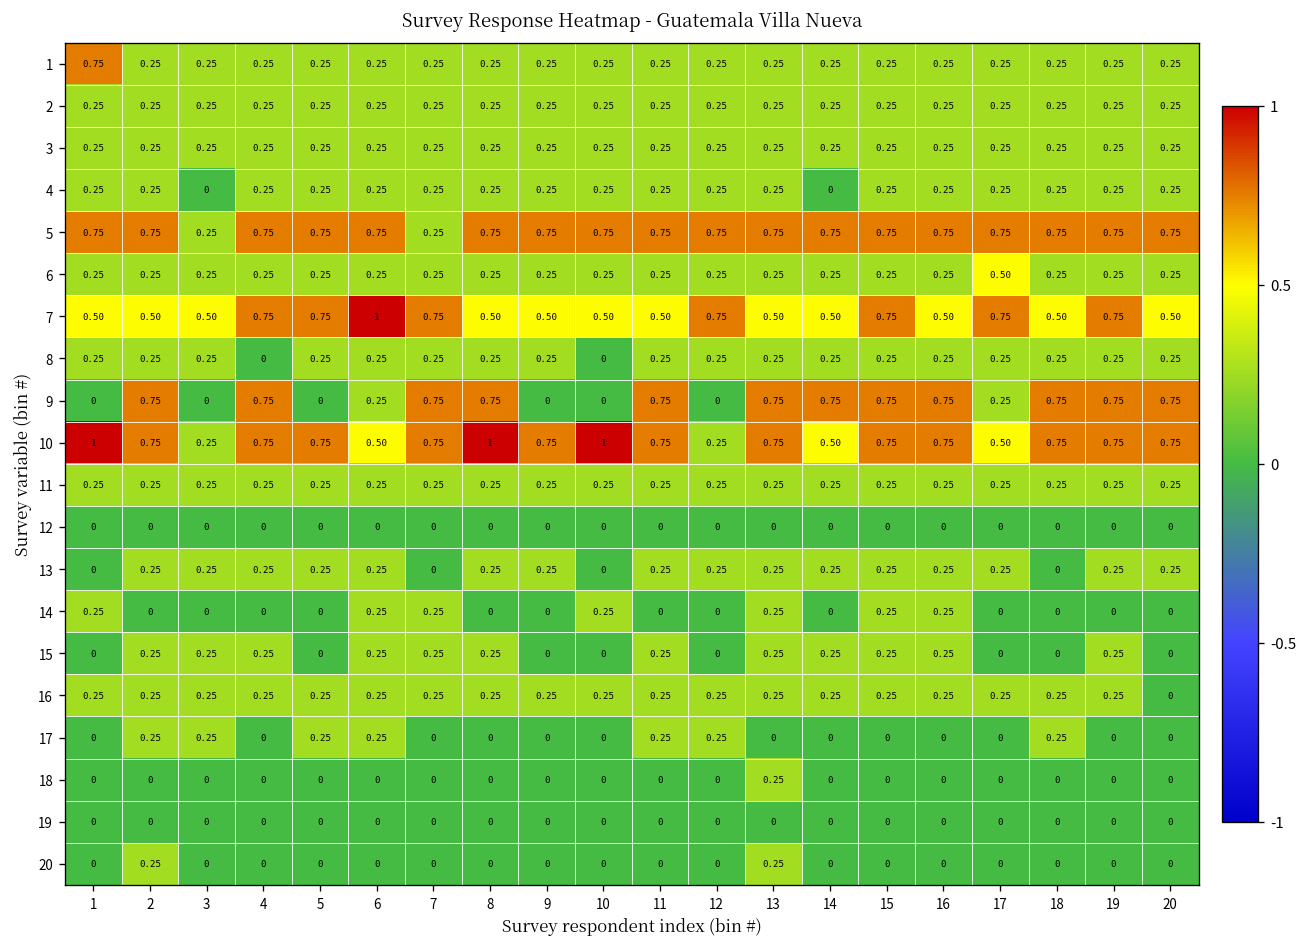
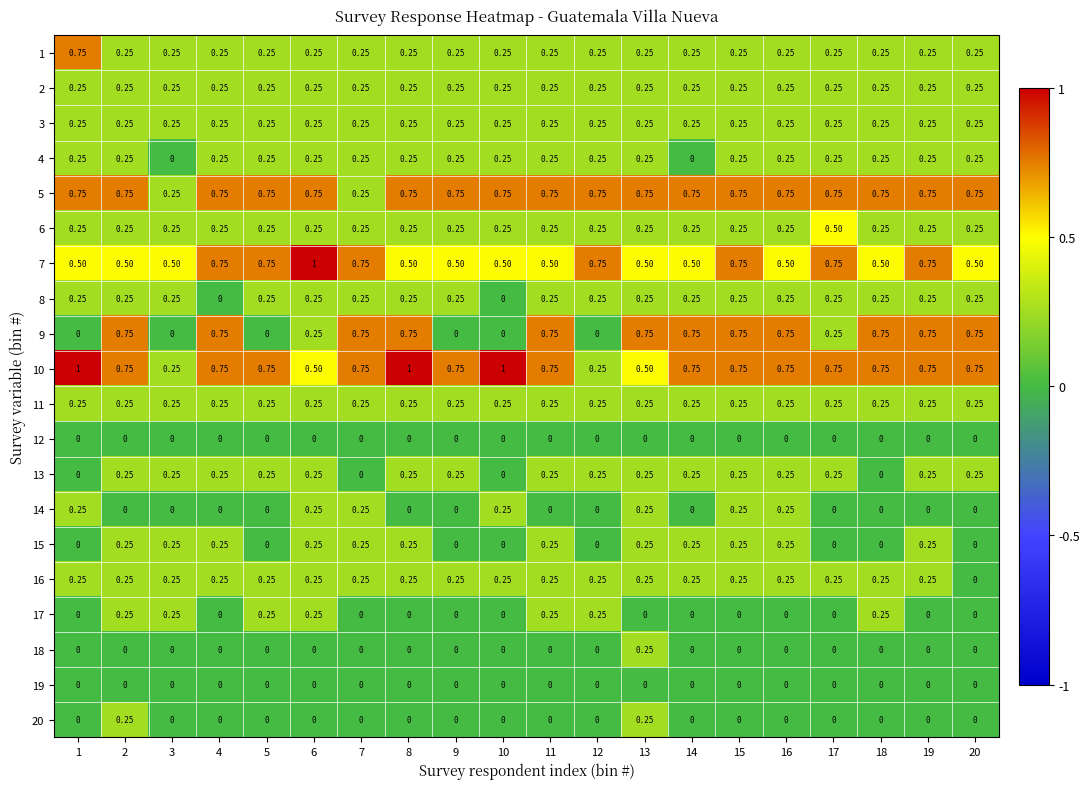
10, 13: 0.75 -> 0.50
10, 14: 0.50 -> 0.75
10, 17: 0.50 -> 0.75
